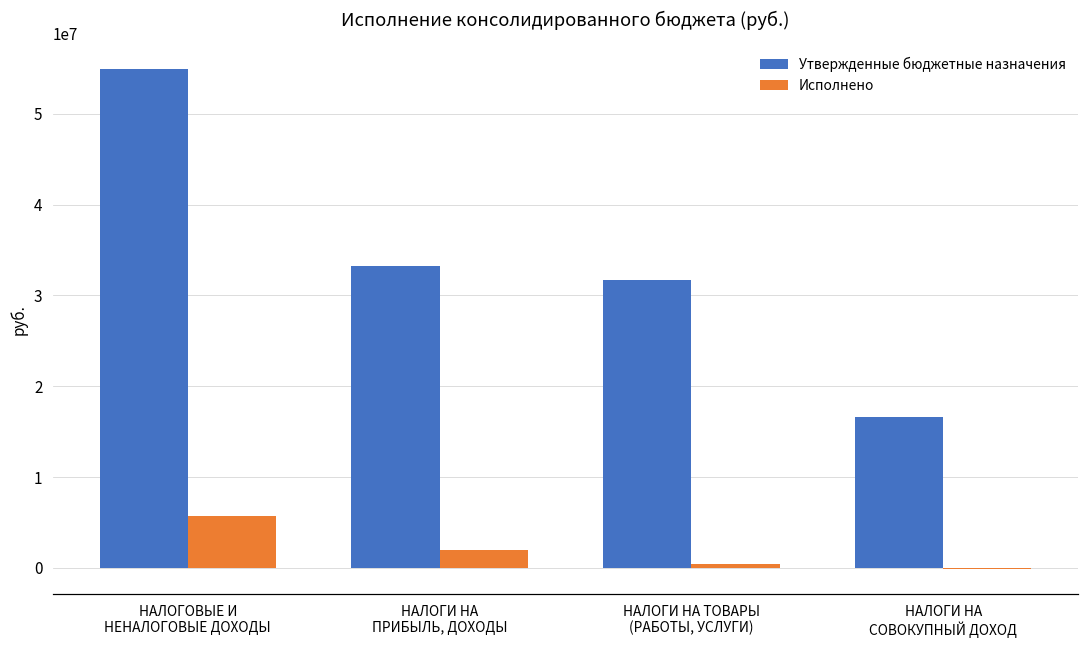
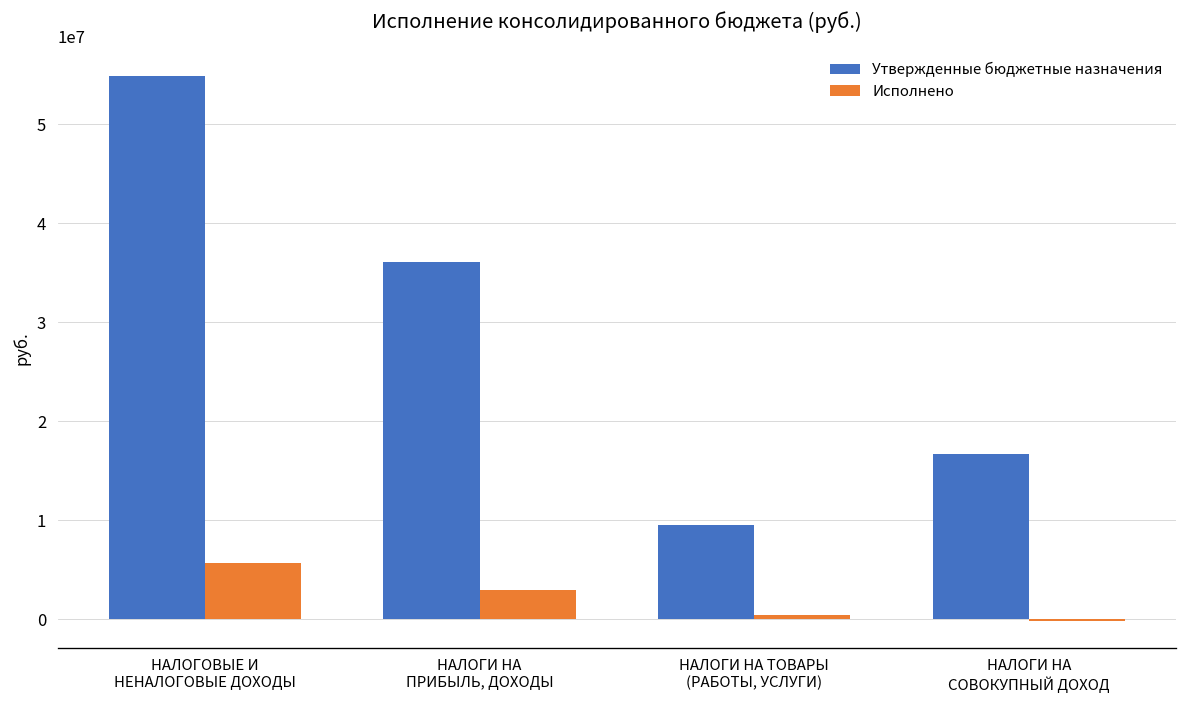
Утвержденные бюджетные назначения, НАЛОГИ НА ПРИБЫЛЬ, ДОХОДЫ: 33000000 -> 36000000
Исполнено, НАЛОГИ НА ПРИБЫЛЬ, ДОХОДЫ: 2000000 -> 3000000
Утвержденные бюджетные назначения, НАЛОГИ НА ТОВАРЫ (РАБОТЫ, УСЛУГИ): 32000000 -> 10000000
